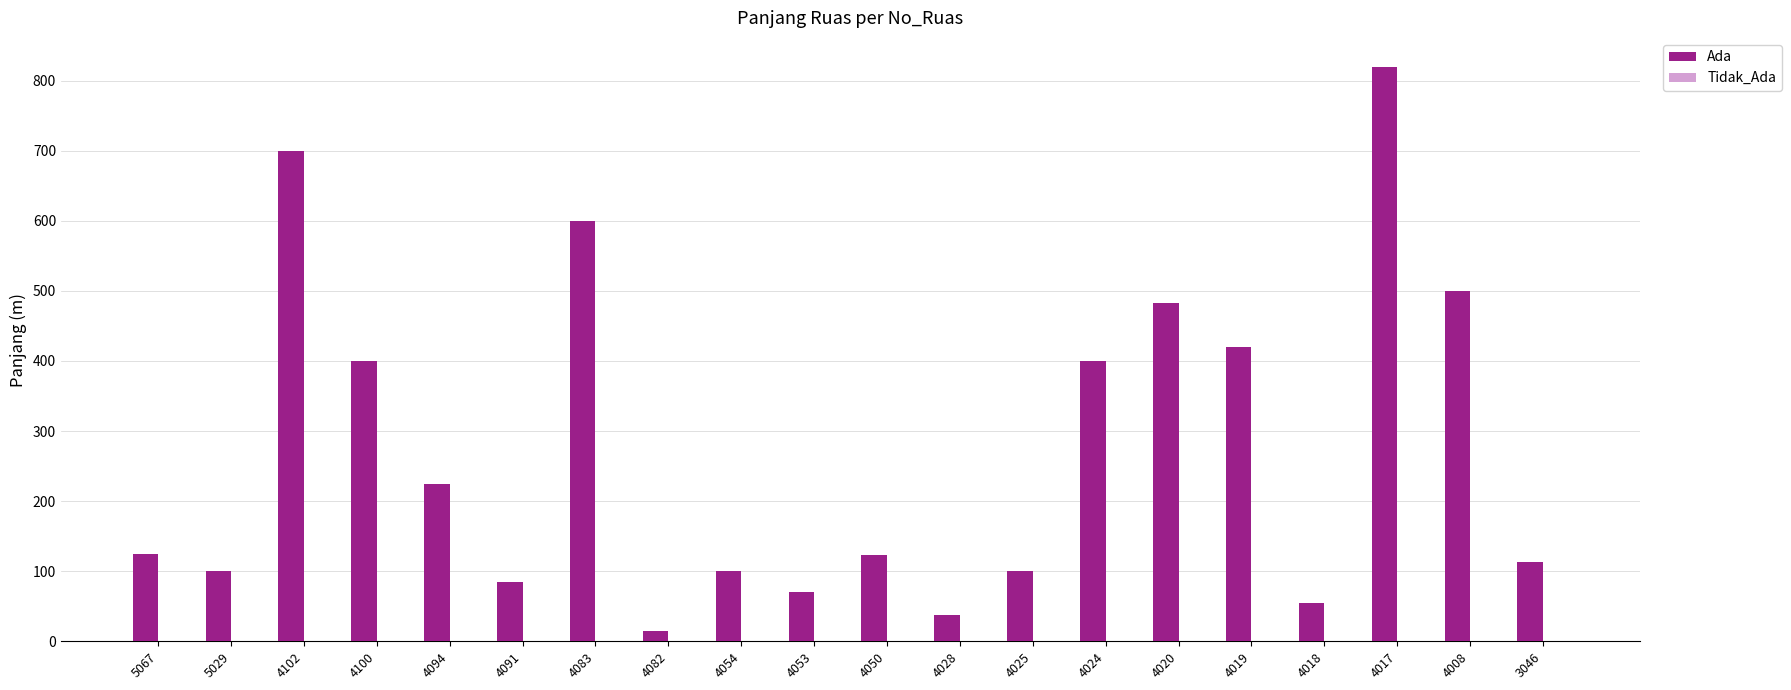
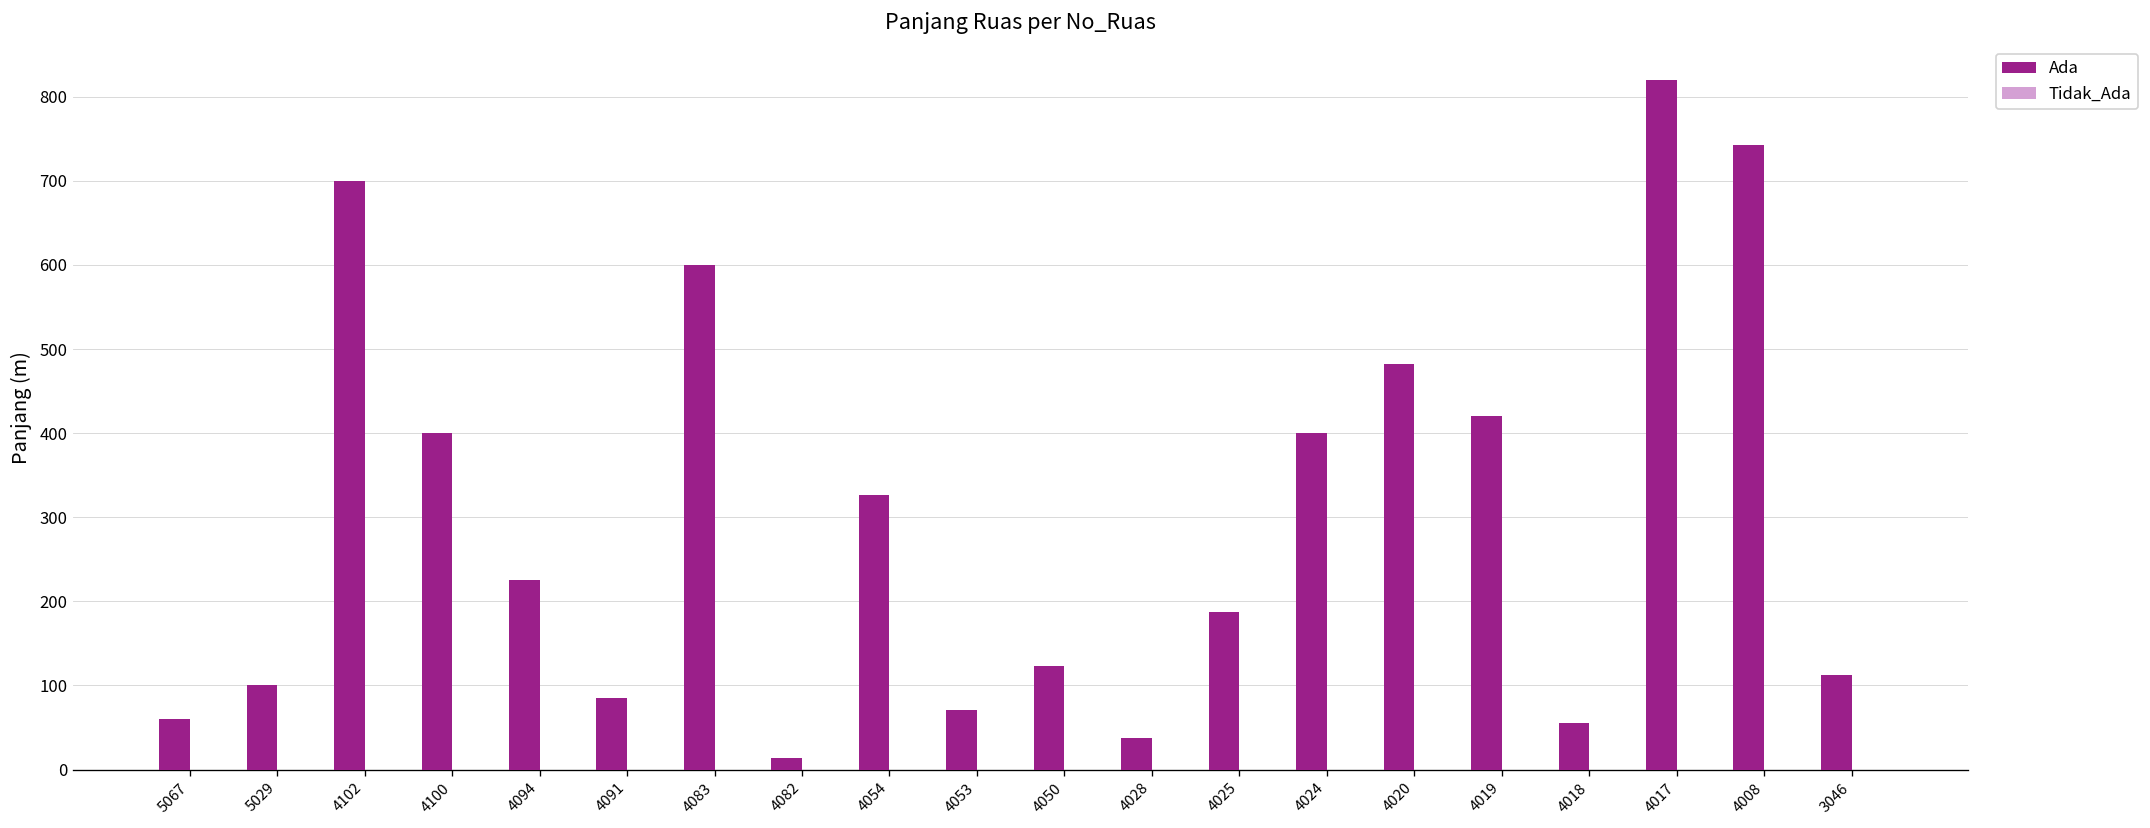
Ada, 5067: 120 -> 60
Ada, 4054: 100 -> 330
Ada, 4025: 100 -> 190
Ada, 4008: 500 -> 740
